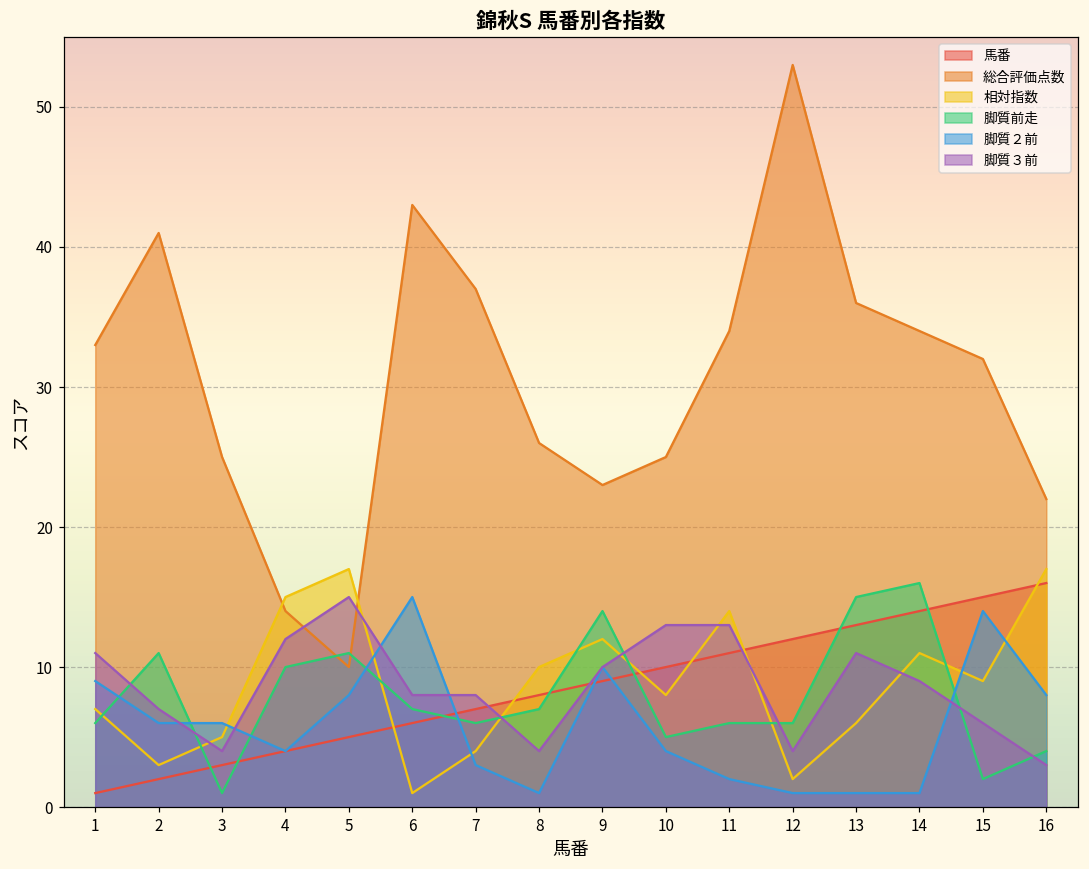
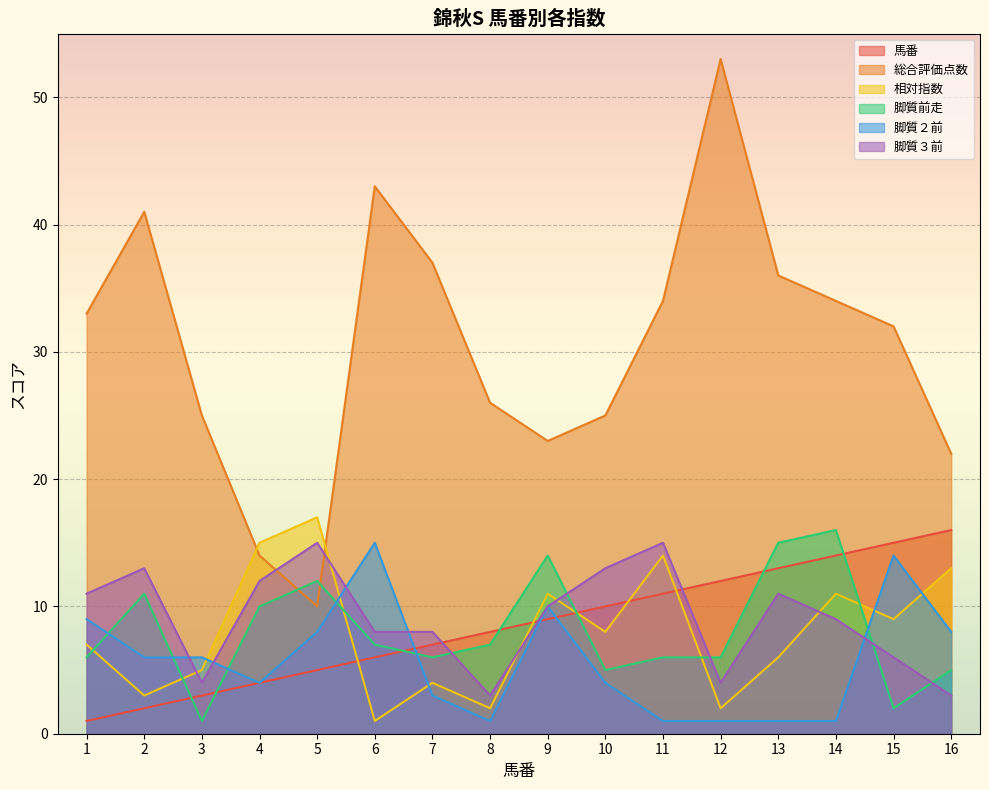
脚質３前, 2: 7 -> 13
脚質前走, 5: 11 -> 12
相対指数, 8: 10 -> 2
脚質３前, 8: 4 -> 3
相対指数, 9: 12 -> 11
脚質２前, 11: 2 -> 1
脚質３前, 11: 13 -> 15
相対指数, 16: 17 -> 13
脚質前走, 16: 4 -> 5
